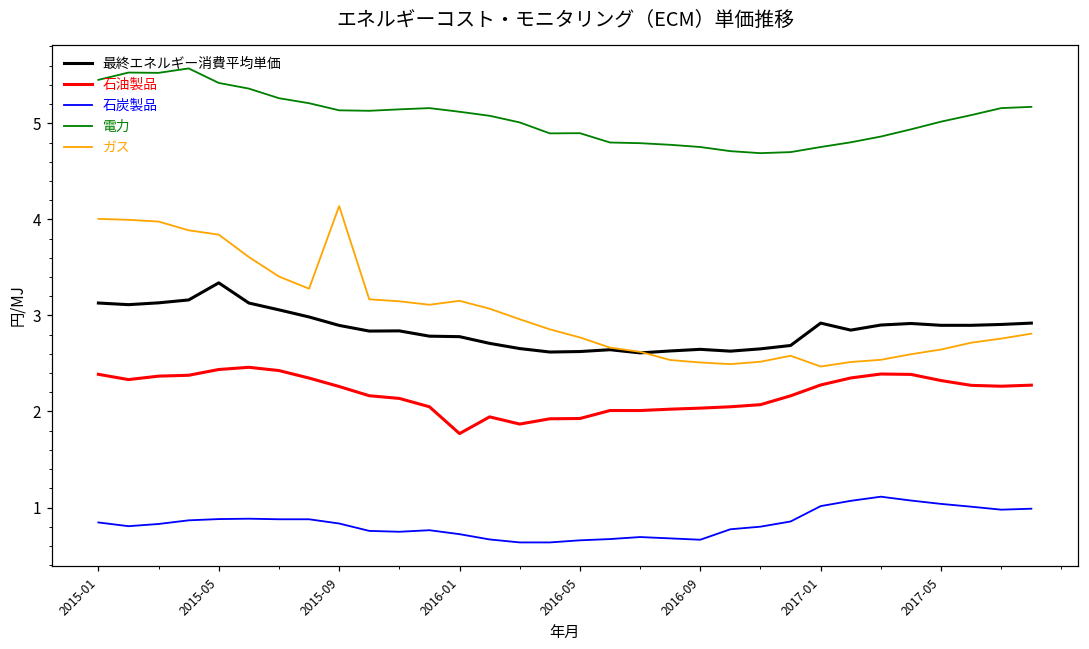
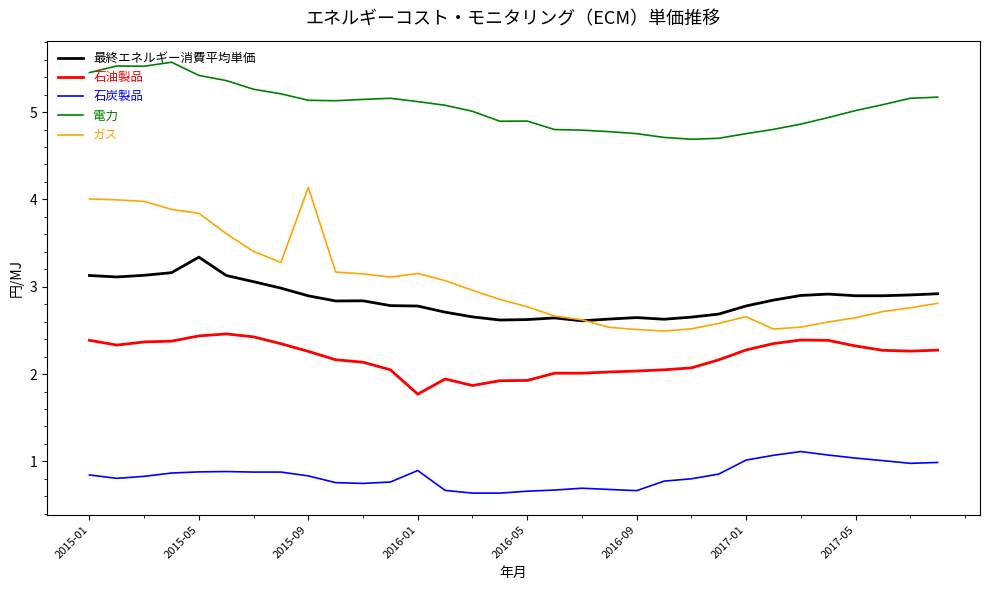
石炭製品, 2016-01: 0.7 -> 0.9
最終エネルギー消費平均単価, 2017-01: 2.9 -> 2.8
ガス, 2017-01: 2.5 -> 2.7
